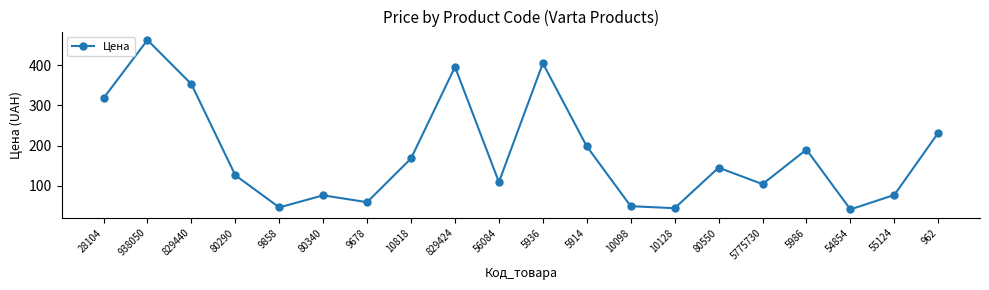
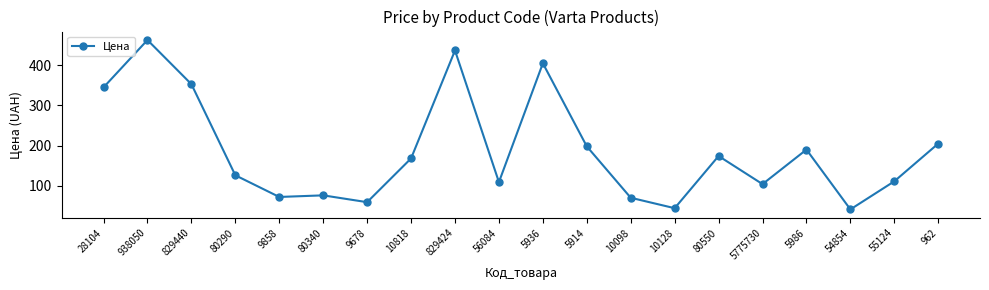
28104: 320 -> 350
9858: 50 -> 70
829424: 400 -> 440
10098: 50 -> 70
80550: 150 -> 170
55124: 80 -> 110
962: 230 -> 210
